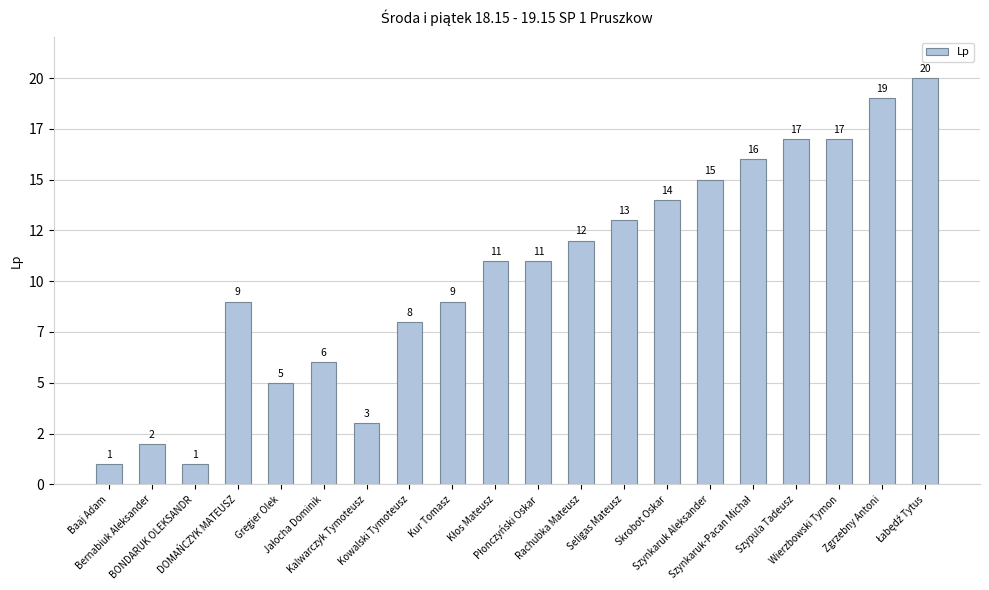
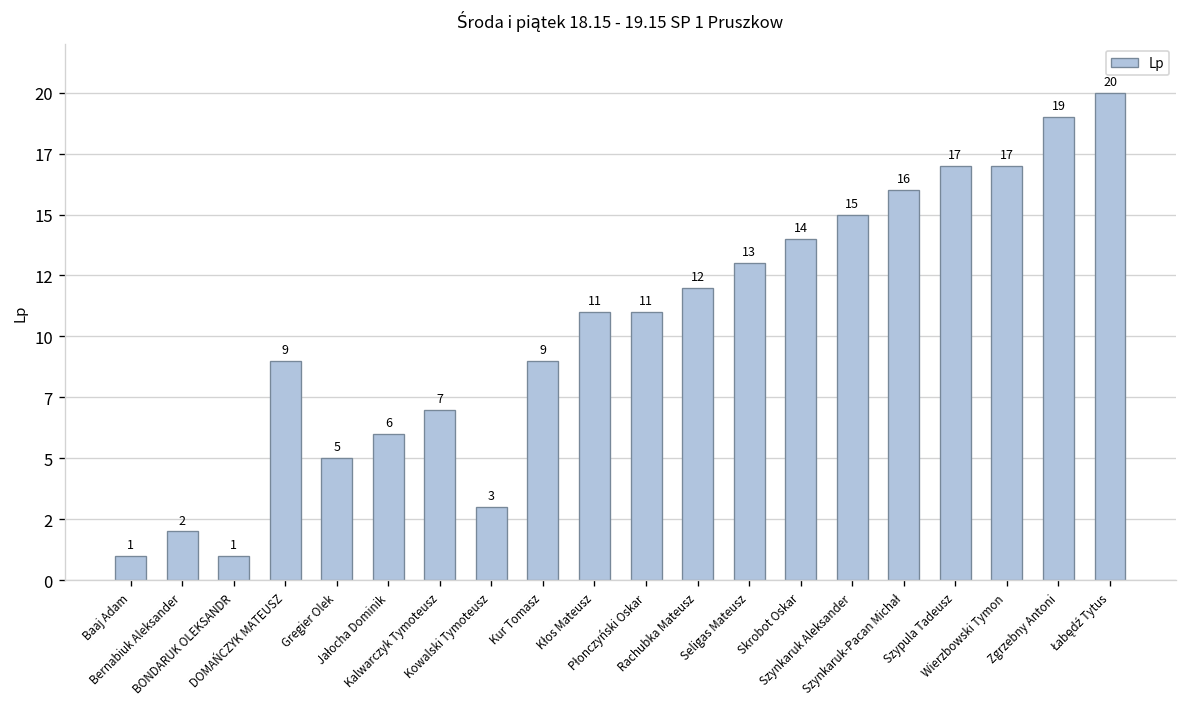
Kalwarczyk Tymoteusz: 3 -> 7
Kowalski Tymoteusz: 8 -> 3
